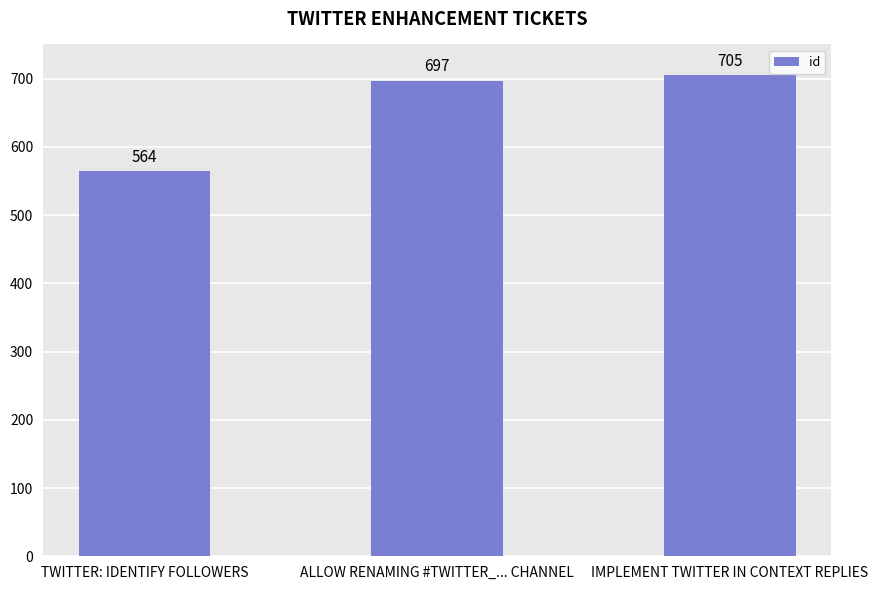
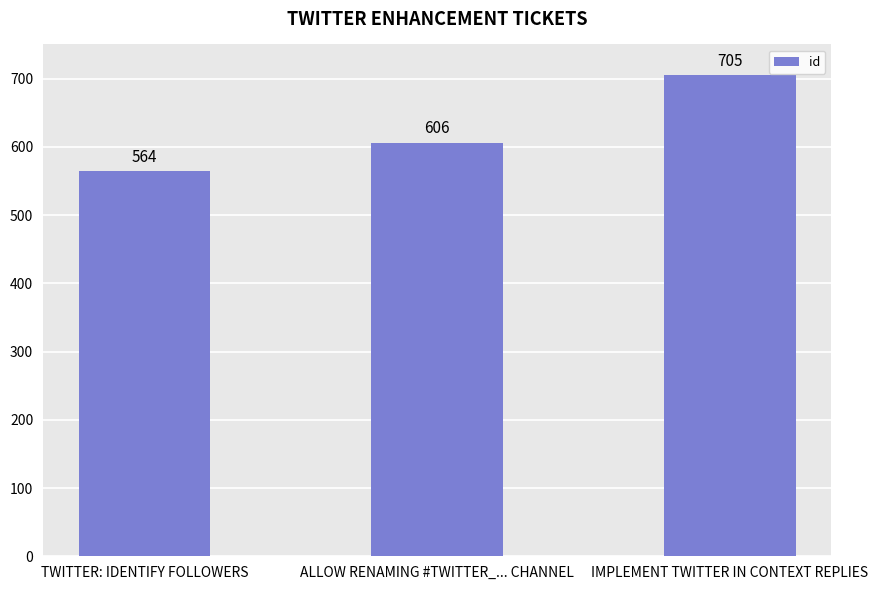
ALLOW RENAMING #TWITTER_... CHANNEL: 697 -> 606
